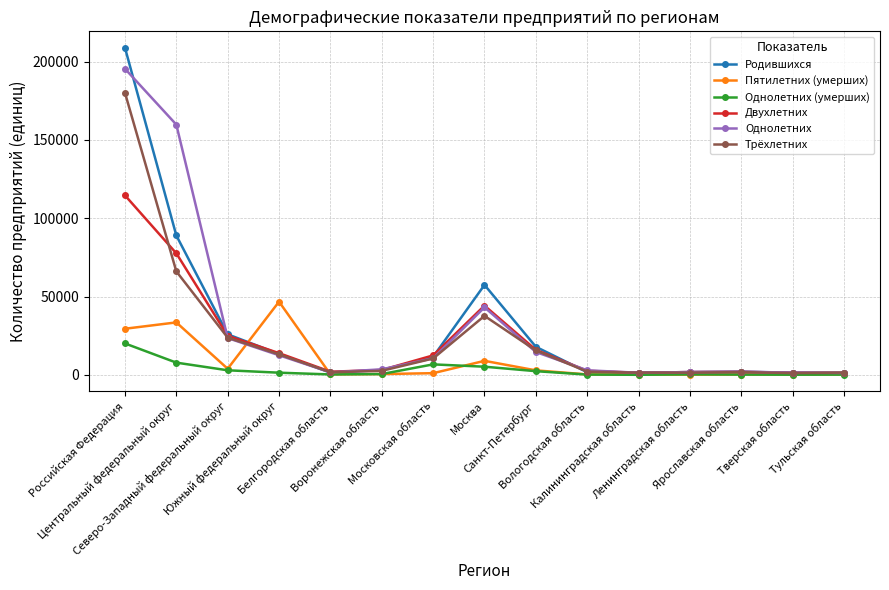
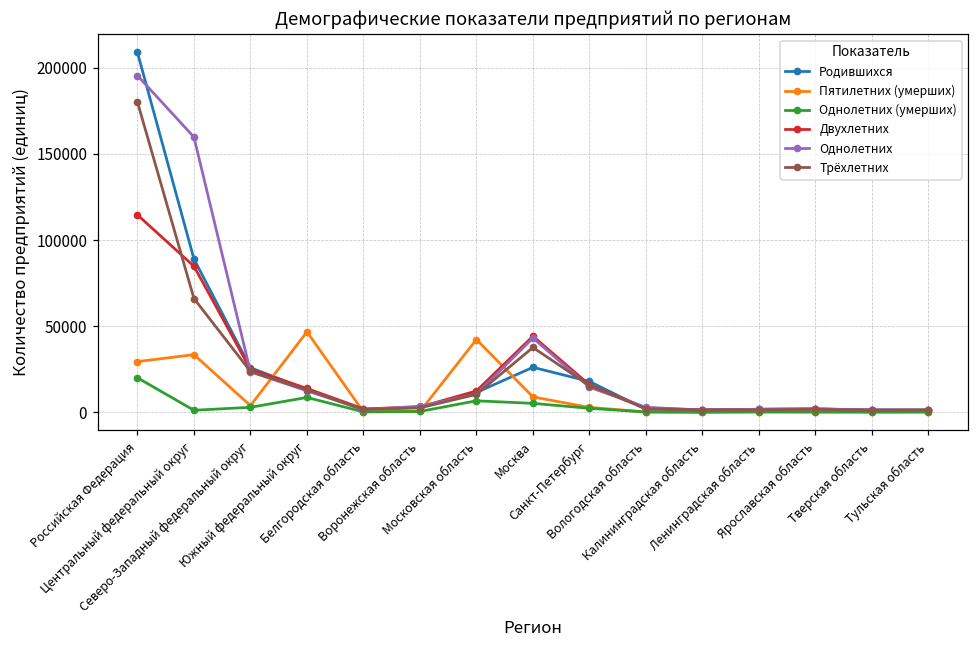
Однолетних (умерших), Центральный федеральный округ: 8000 -> 1000
Двухлетних, Центральный федеральный округ: 78000 -> 85000
Однолетних (умерших), Южный федеральный округ: 1000 -> 9000
Пятилетних (умерших), Московская область: 1000 -> 42000
Родившихся, Москва: 57000 -> 26000
